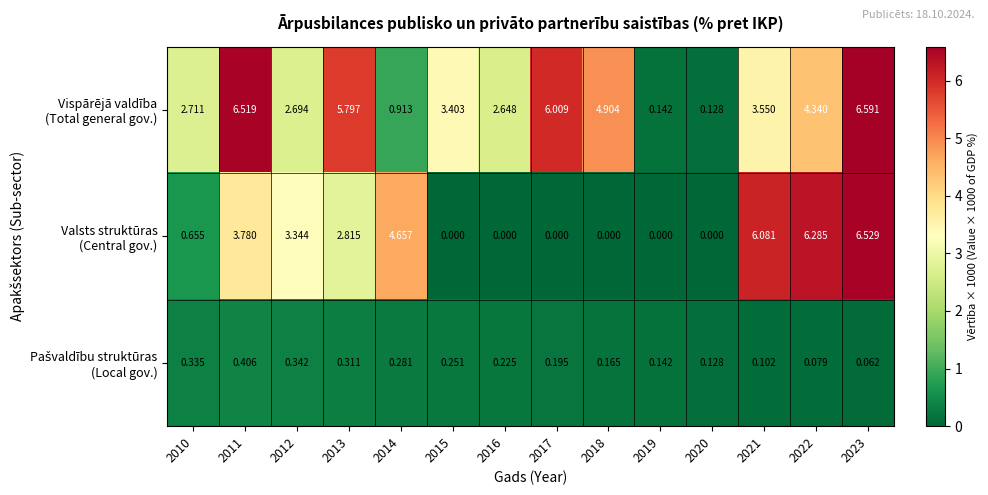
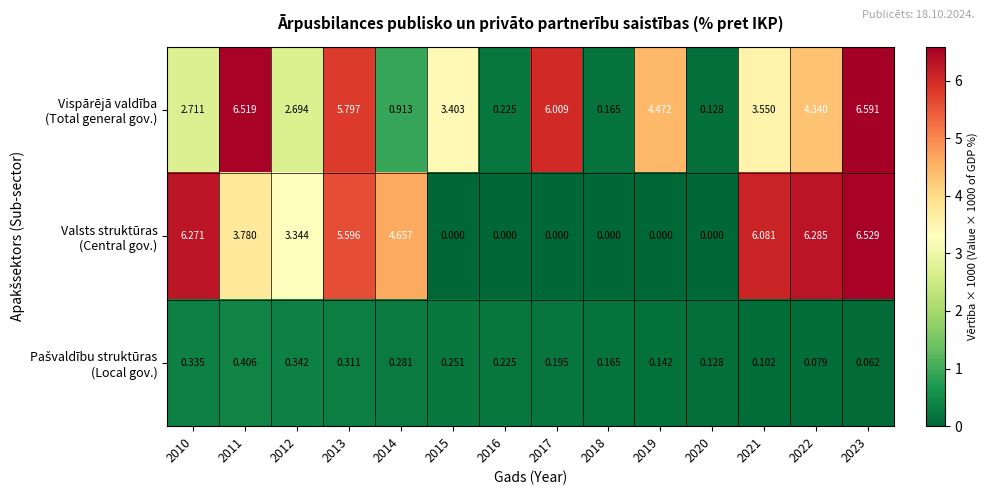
Vispārējā valdība (Total general gov.), 2016: 2.648 -> 0.225
Vispārējā valdība (Total general gov.), 2018: 4.904 -> 0.165
Vispārējā valdība (Total general gov.), 2019: 0.142 -> 4.472
Valsts struktūras (Central gov.), 2010: 0.655 -> 6.271
Valsts struktūras (Central gov.), 2013: 2.815 -> 5.596
